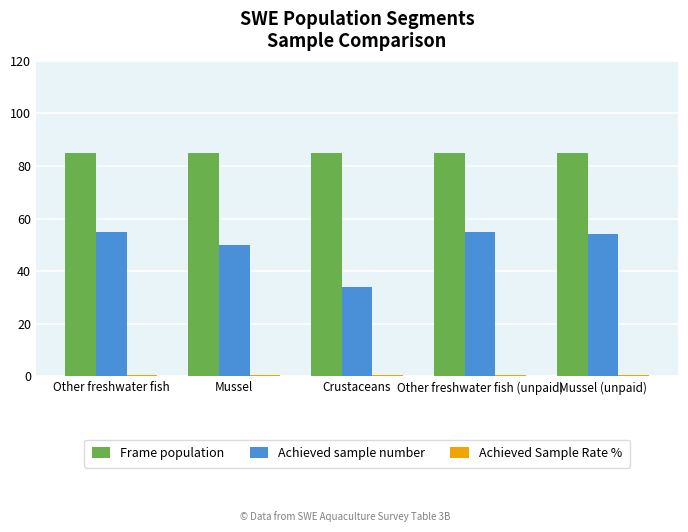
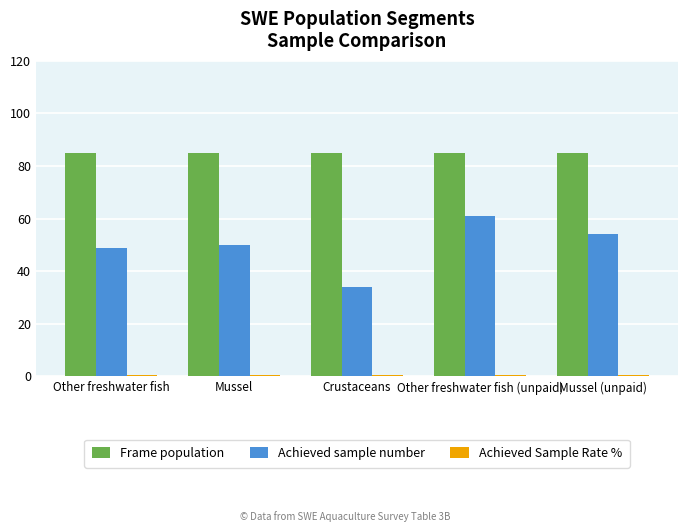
Achieved sample number, Other freshwater fish: 55 -> 49
Achieved sample number, Other freshwater fish (unpaid): 55 -> 61
